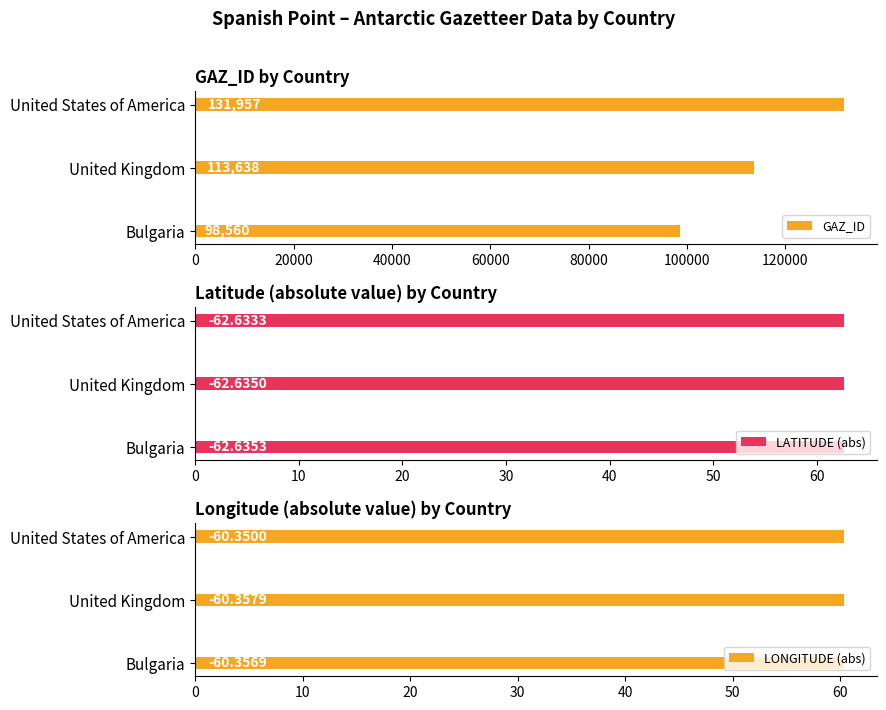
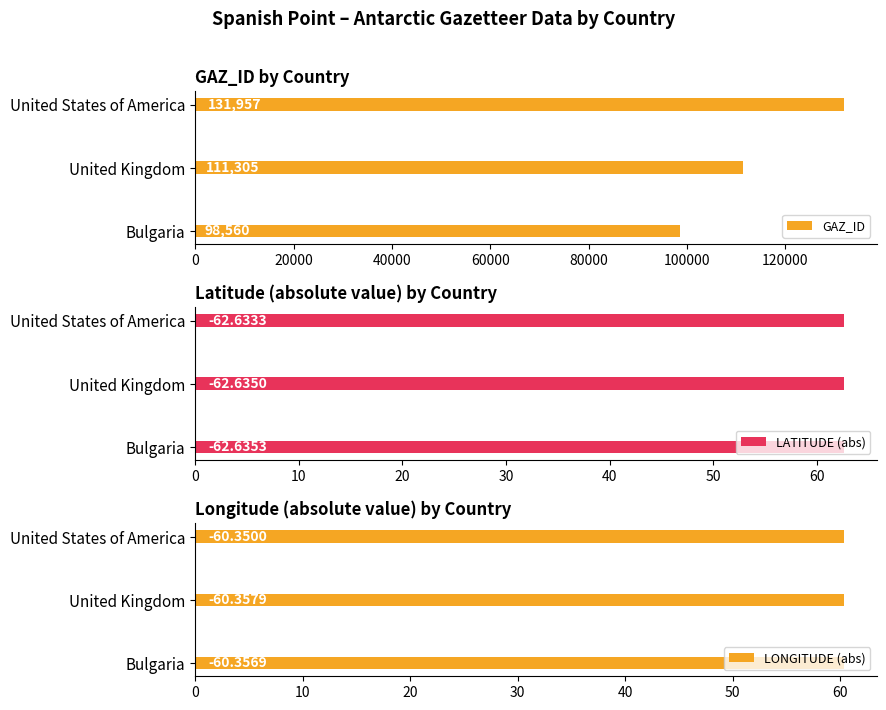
GAZ_ID by Country, United Kingdom: 113,638 -> 111,305
